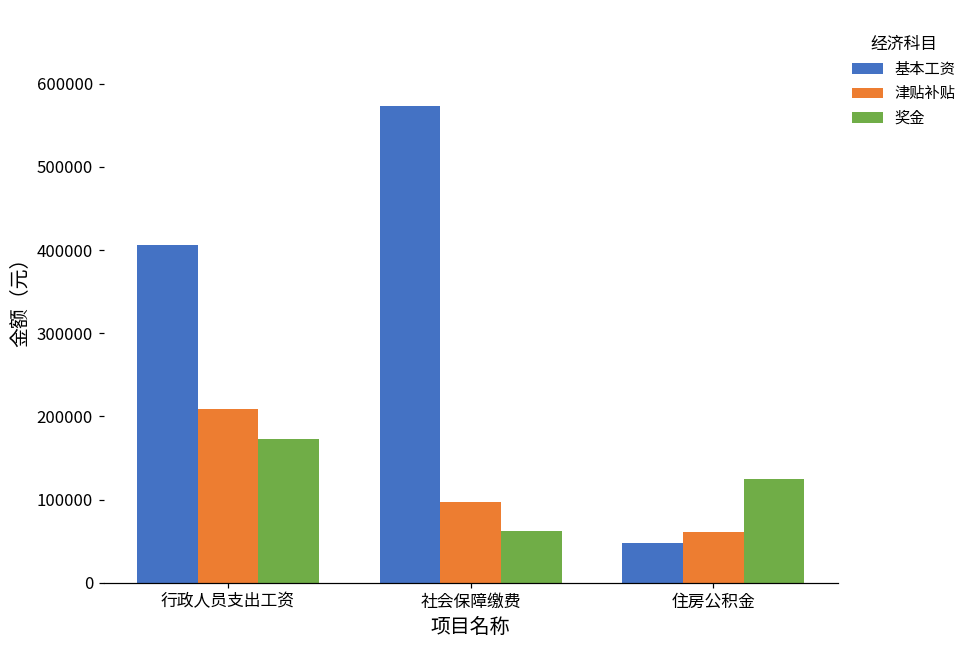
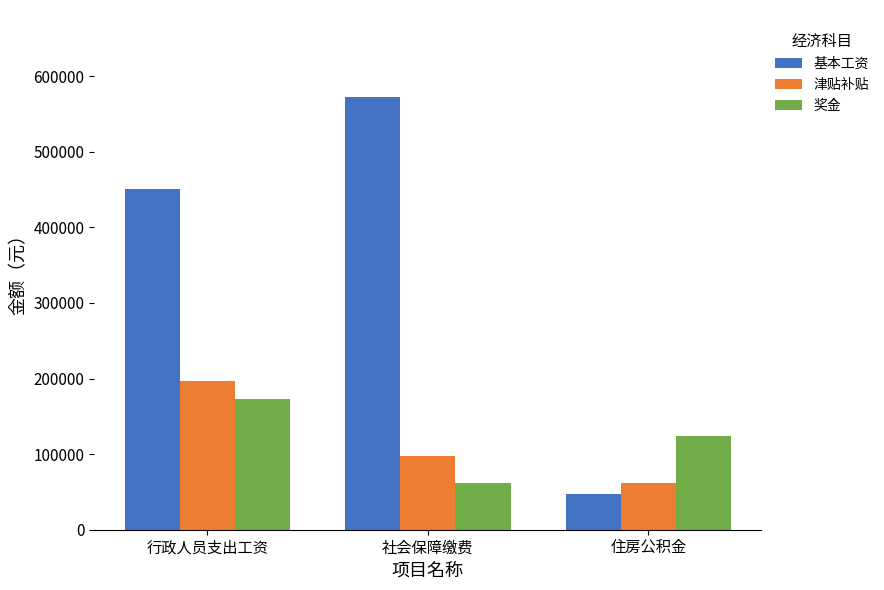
基本工资, 行政人员支出工资: 410000 -> 450000
津贴补贴, 行政人员支出工资: 210000 -> 200000
